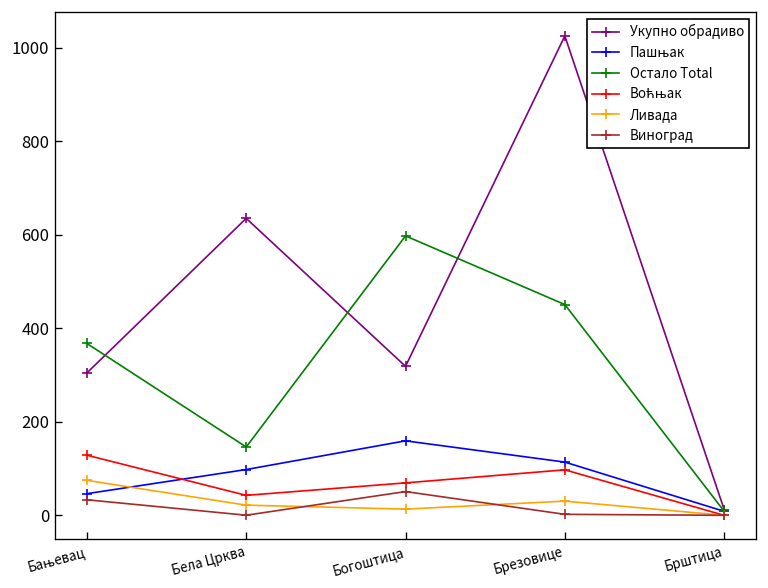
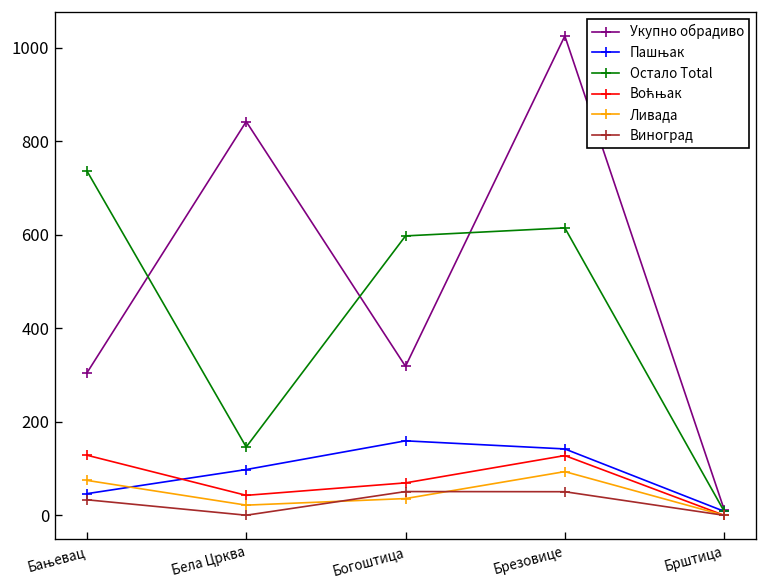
Остало Total, Бањевац: 370 -> 740
Укупно обрадиво, Бела Црква: 640 -> 840
Ливада, Богоштица: 10 -> 40
Пашњак, Брезовице: 110 -> 140
Остало Total, Брезовице: 450 -> 610
Воћњак, Брезовице: 100 -> 130
Ливада, Брезовице: 30 -> 90
Виноград, Брезовице: 0 -> 50
